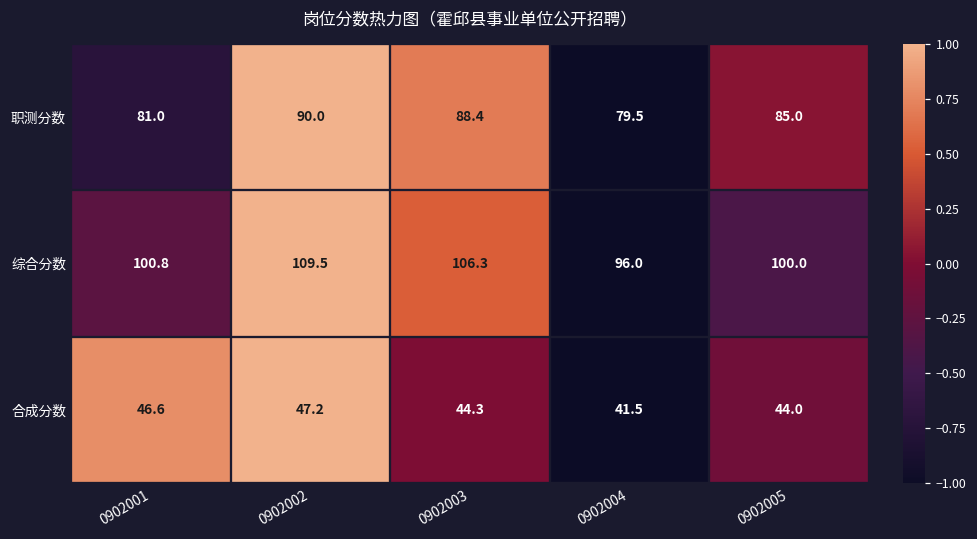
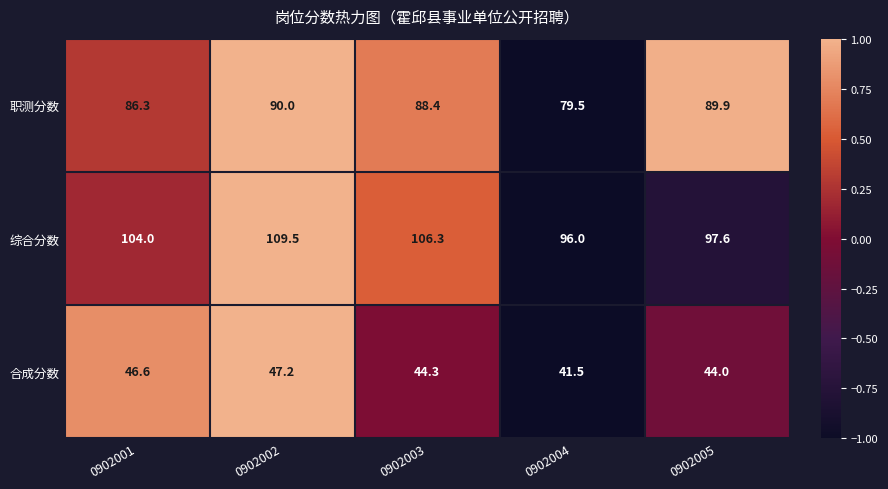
职测分数, 0902001: 81.0 -> 86.3
职测分数, 0902005: 85.0 -> 89.9
综合分数, 0902001: 100.8 -> 104.0
综合分数, 0902005: 100.0 -> 97.6
